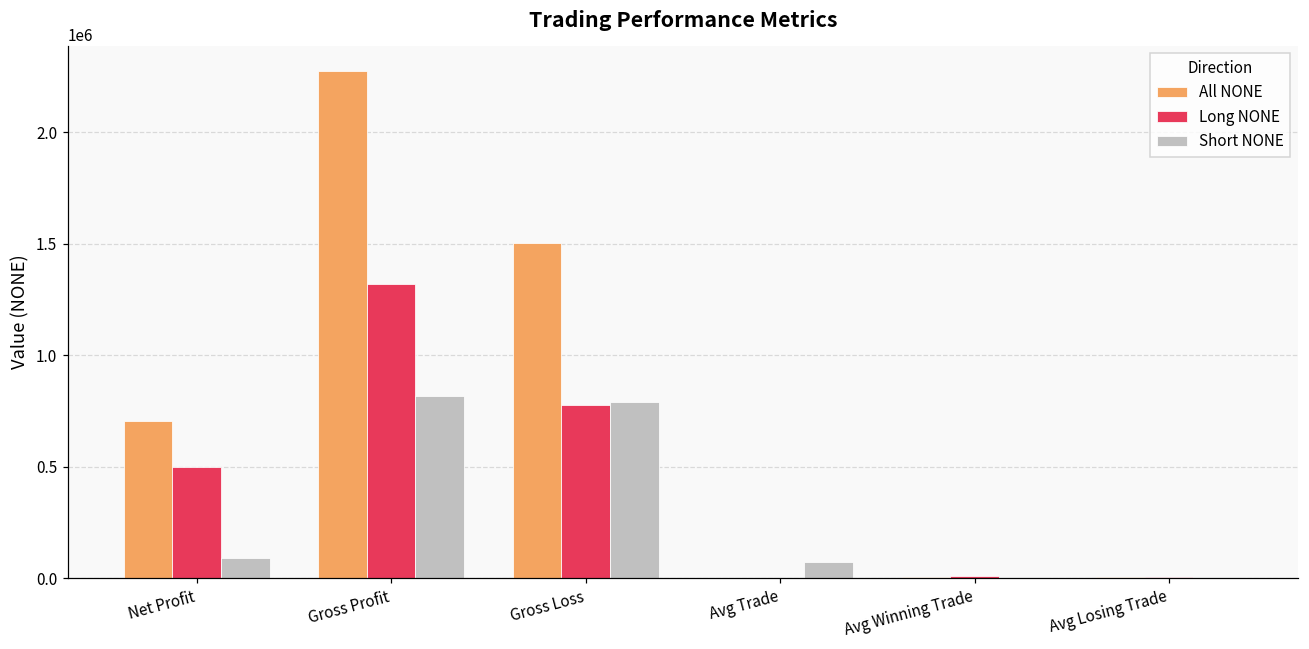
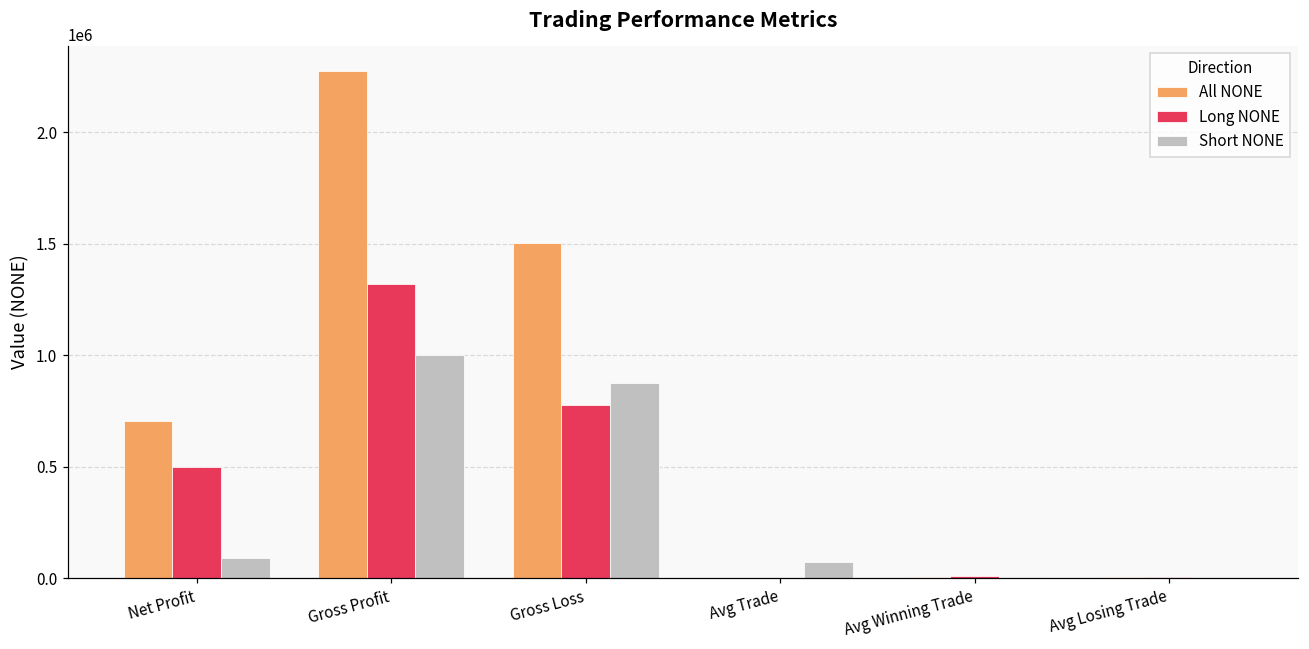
Short NONE, Gross Profit: 820000 -> 1000000
Short NONE, Gross Loss: 790000 -> 880000
